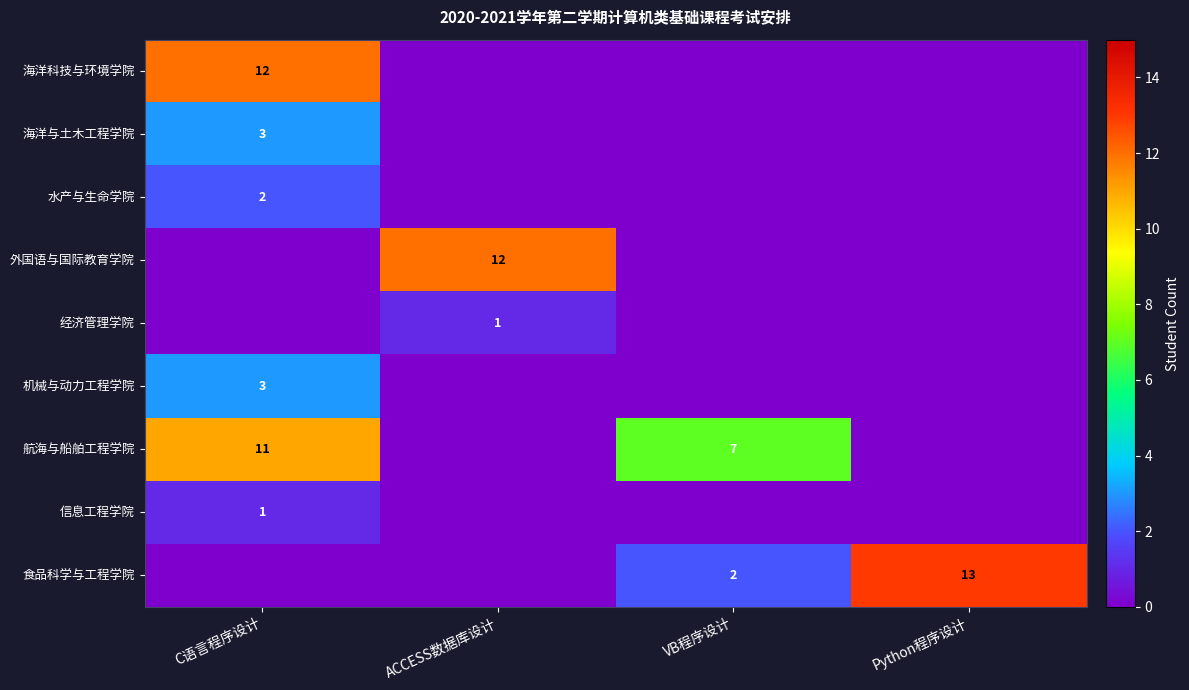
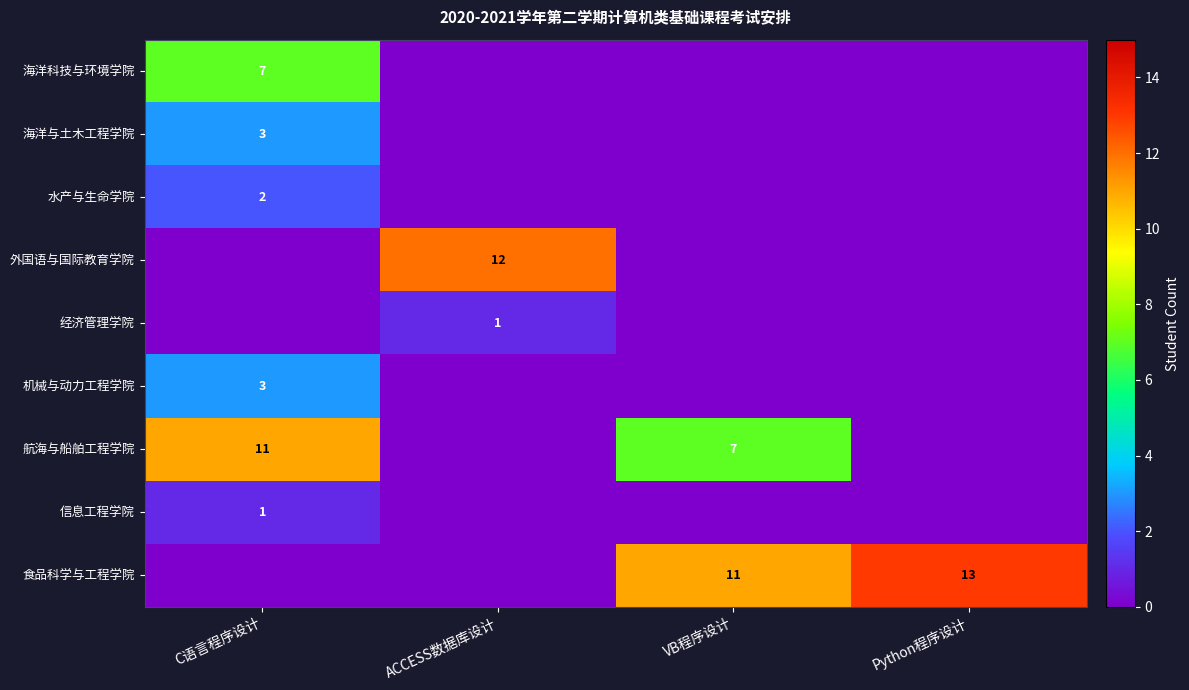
海洋科技与环境学院, C语言程序设计: 12 -> 7
食品科学与工程学院, VB程序设计: 2 -> 11
